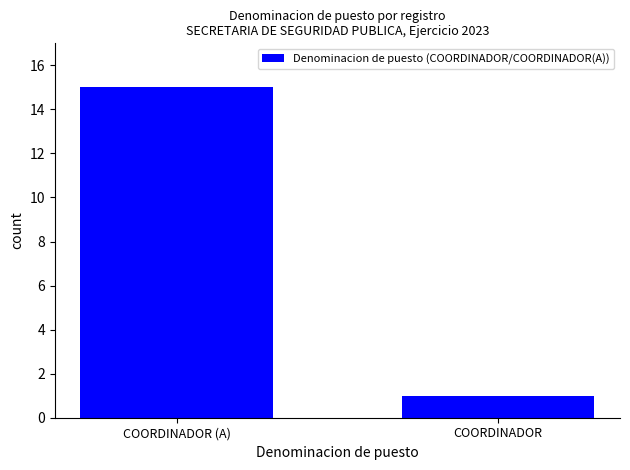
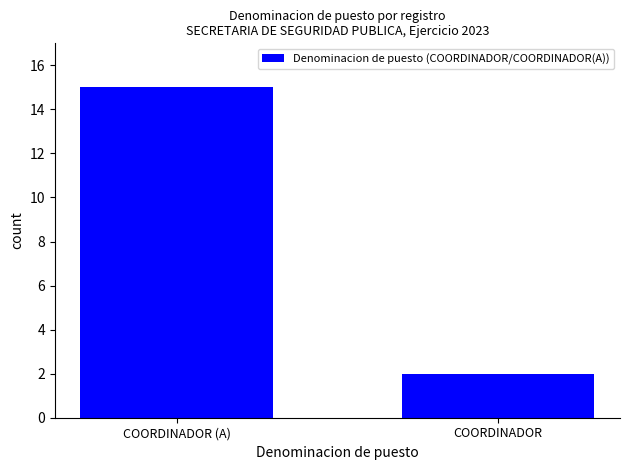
COORDINADOR: 1 -> 2
